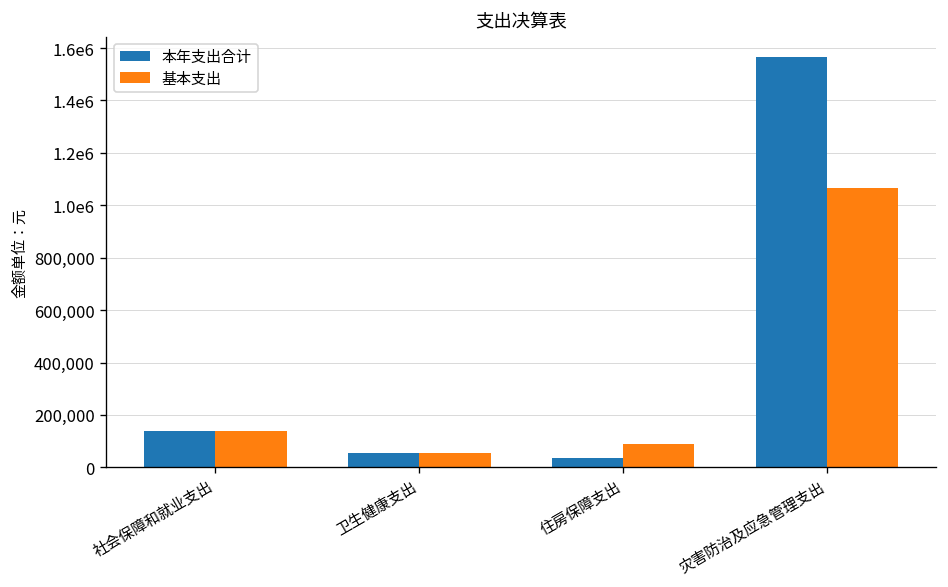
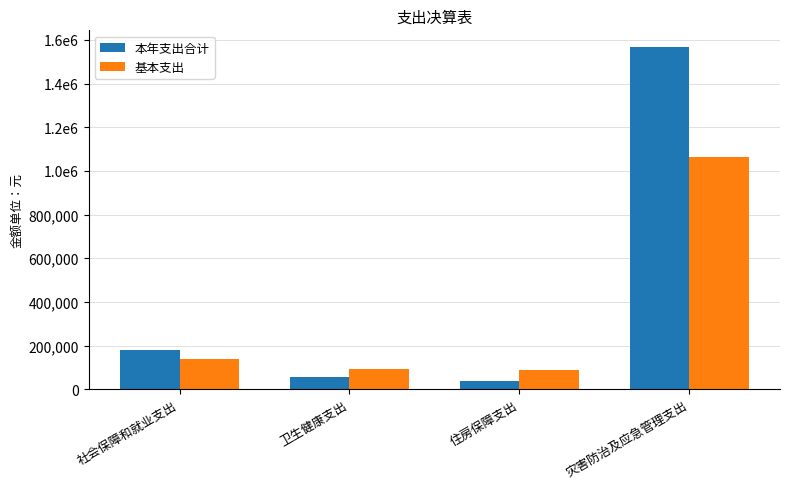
本年支出合计, 社会保障和就业支出: 140,000 -> 180,000
基本支出, 卫生健康支出: 50,000 -> 90,000
